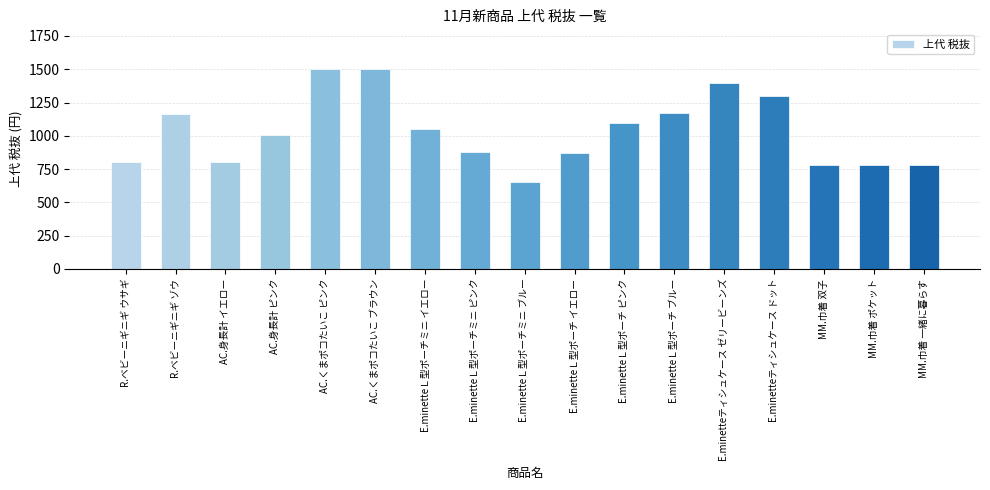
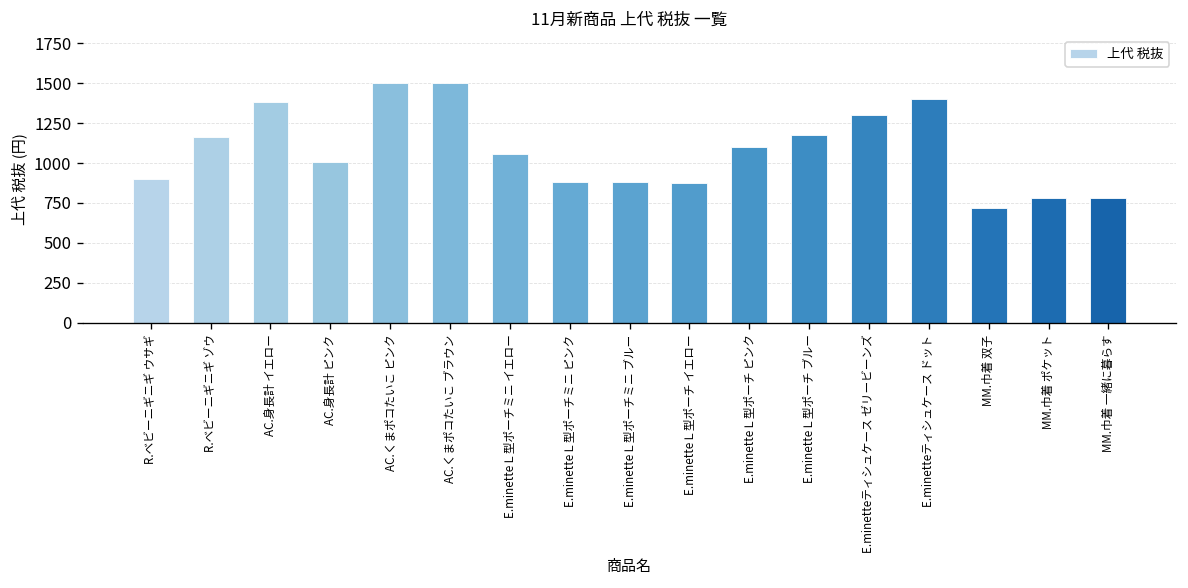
R.ベビーニギニギ ウサギ: 800 -> 900
AC.身長計 イエロー: 800 -> 1380
E.minetteＬ型ポーチミニ ブルー: 660 -> 880
E.minetteティシュケース ゼリービーンズ: 1400 -> 1300
E.minetteティシュケース ドット: 1300 -> 1400
MM.巾着 双子: 780 -> 720
